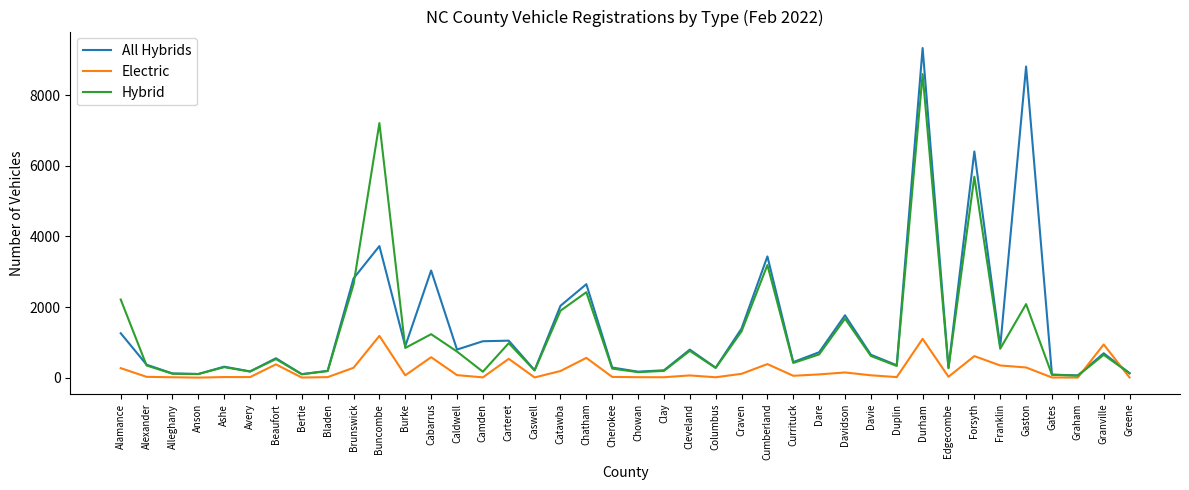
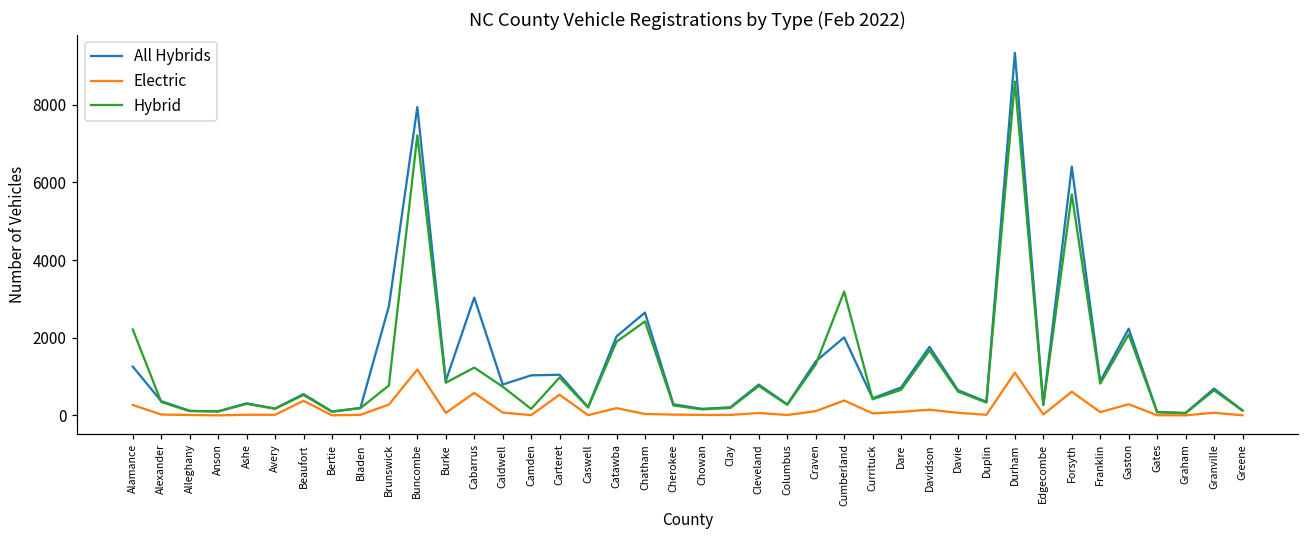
Hybrid, Brunswick: 2600 -> 800
All Hybrids, Buncombe: 3700 -> 7900
Electric, Chatham: 600 -> 0
All Hybrids, Cumberland: 3400 -> 2000
Electric, Franklin: 300 -> 100
All Hybrids, Gaston: 8800 -> 2200
Electric, Granville: 900 -> 100
